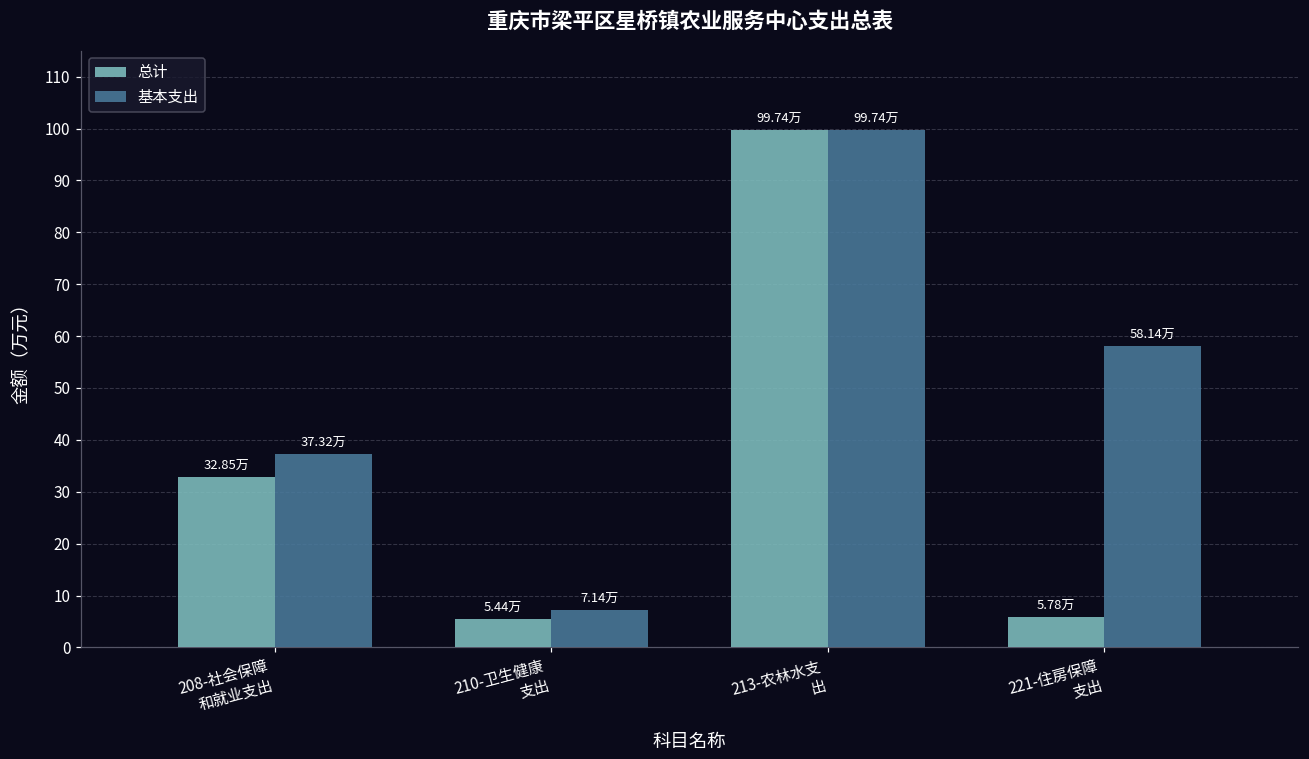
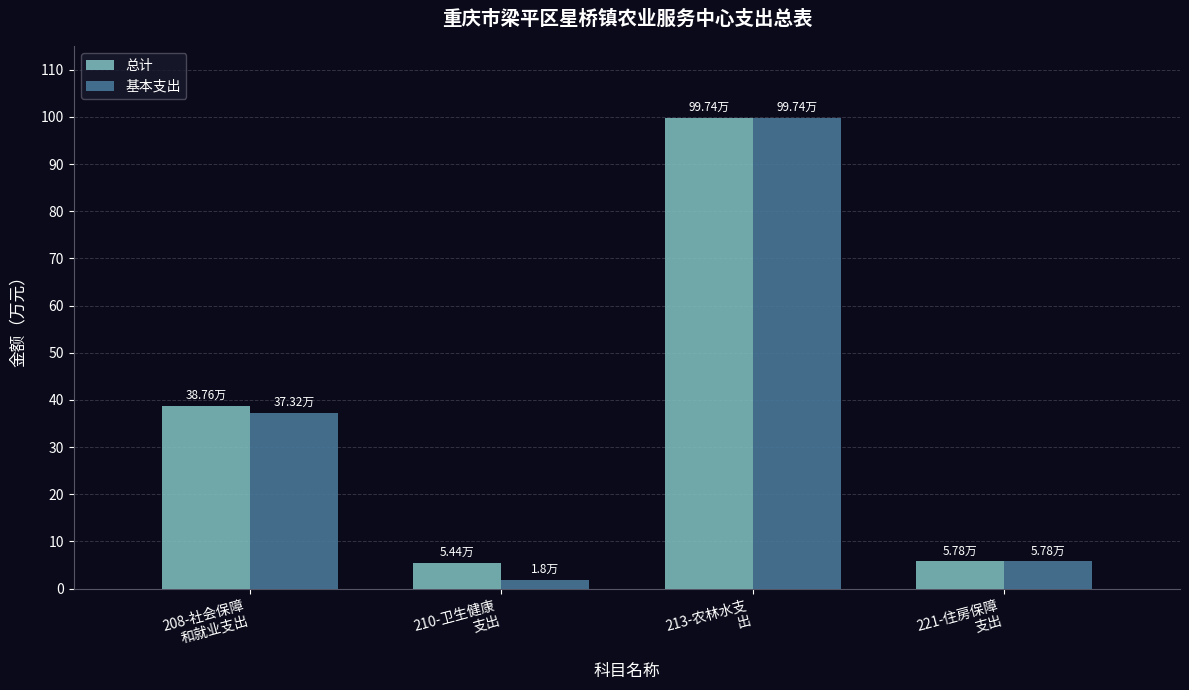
总计, 208-社会保障 和就业支出: 32.85万 -> 38.76万
基本支出, 210-卫生健康 支出: 7.14万 -> 1.8万
基本支出, 221-住房保障 支出: 58.14万 -> 5.78万
